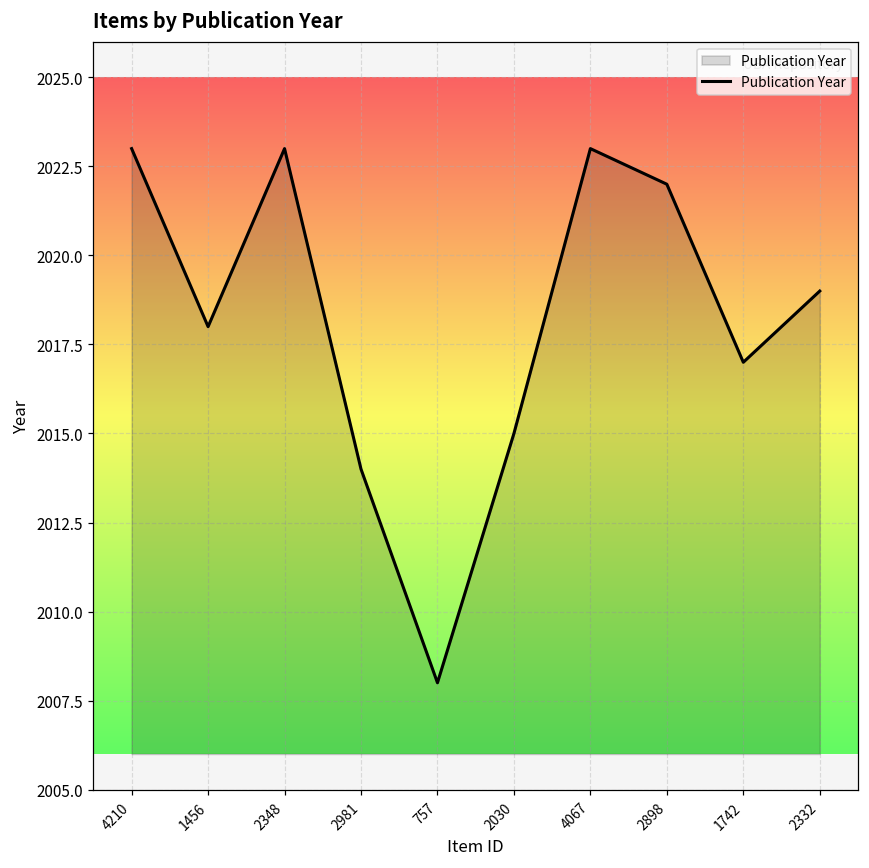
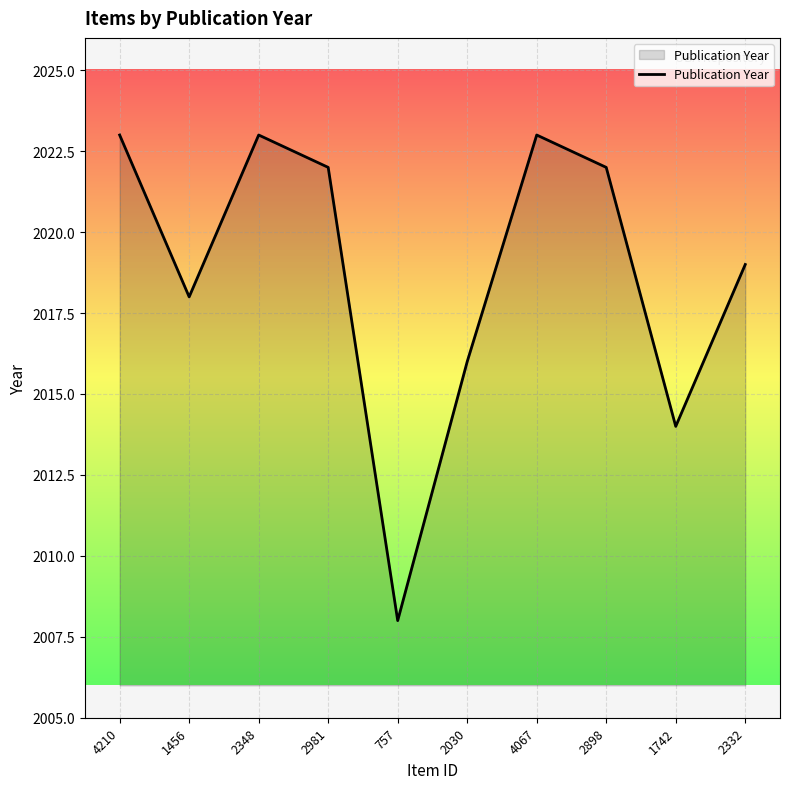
2981: 2014 -> 2022
2030: 2015 -> 2016
1742: 2017 -> 2014
